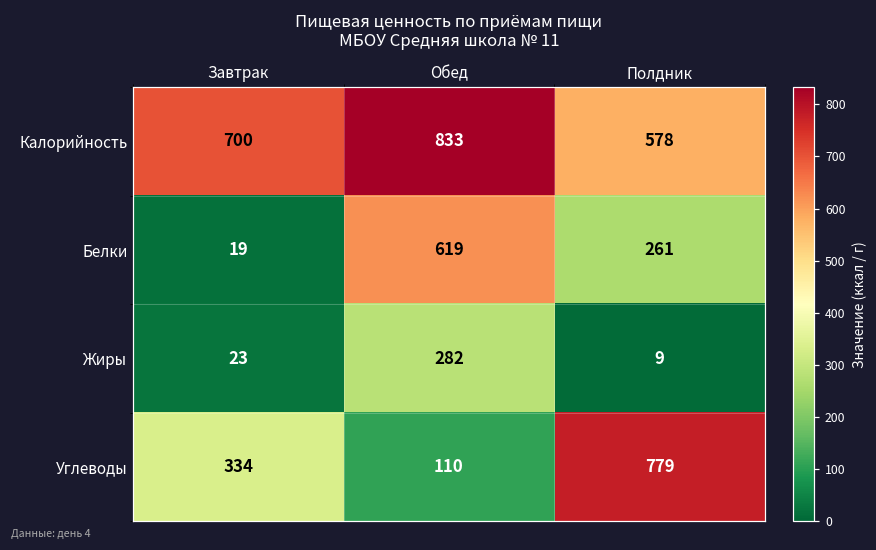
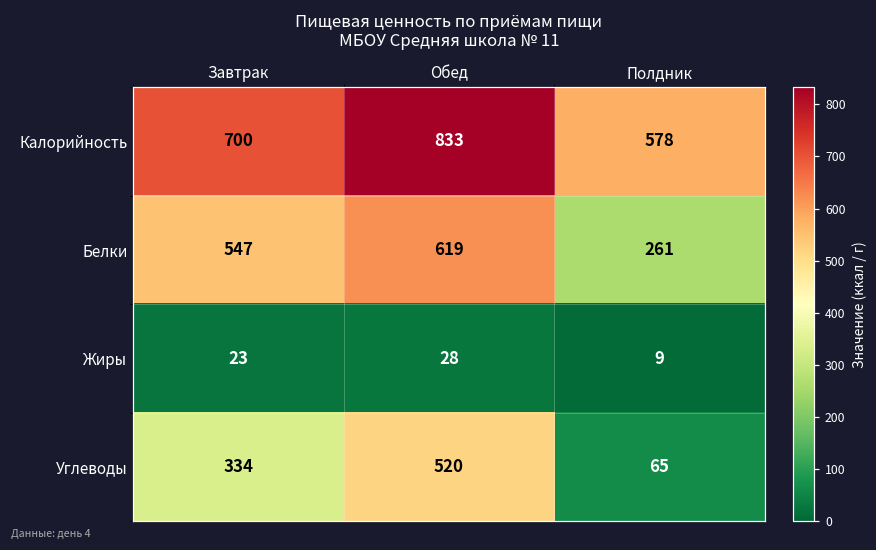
Белки, Завтрак: 19 -> 547
Жиры, Обед: 282 -> 28
Углеводы, Обед: 110 -> 520
Углеводы, Полдник: 779 -> 65
